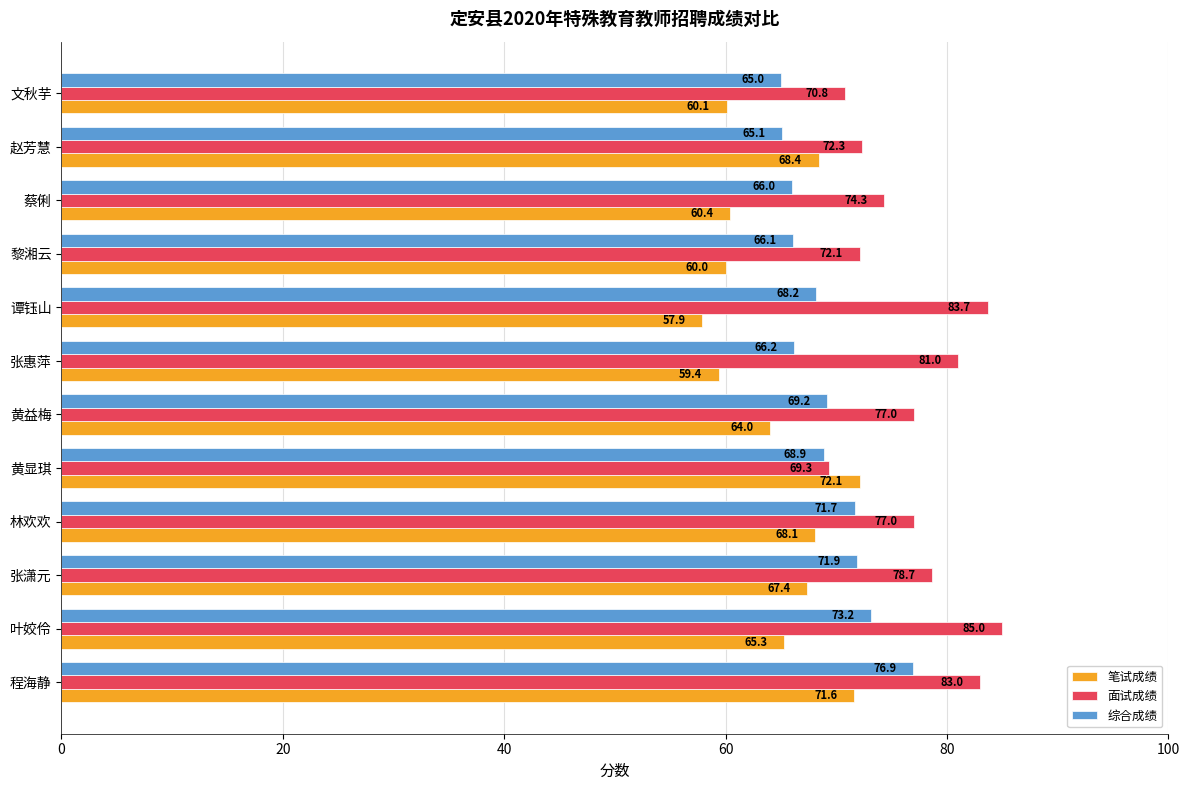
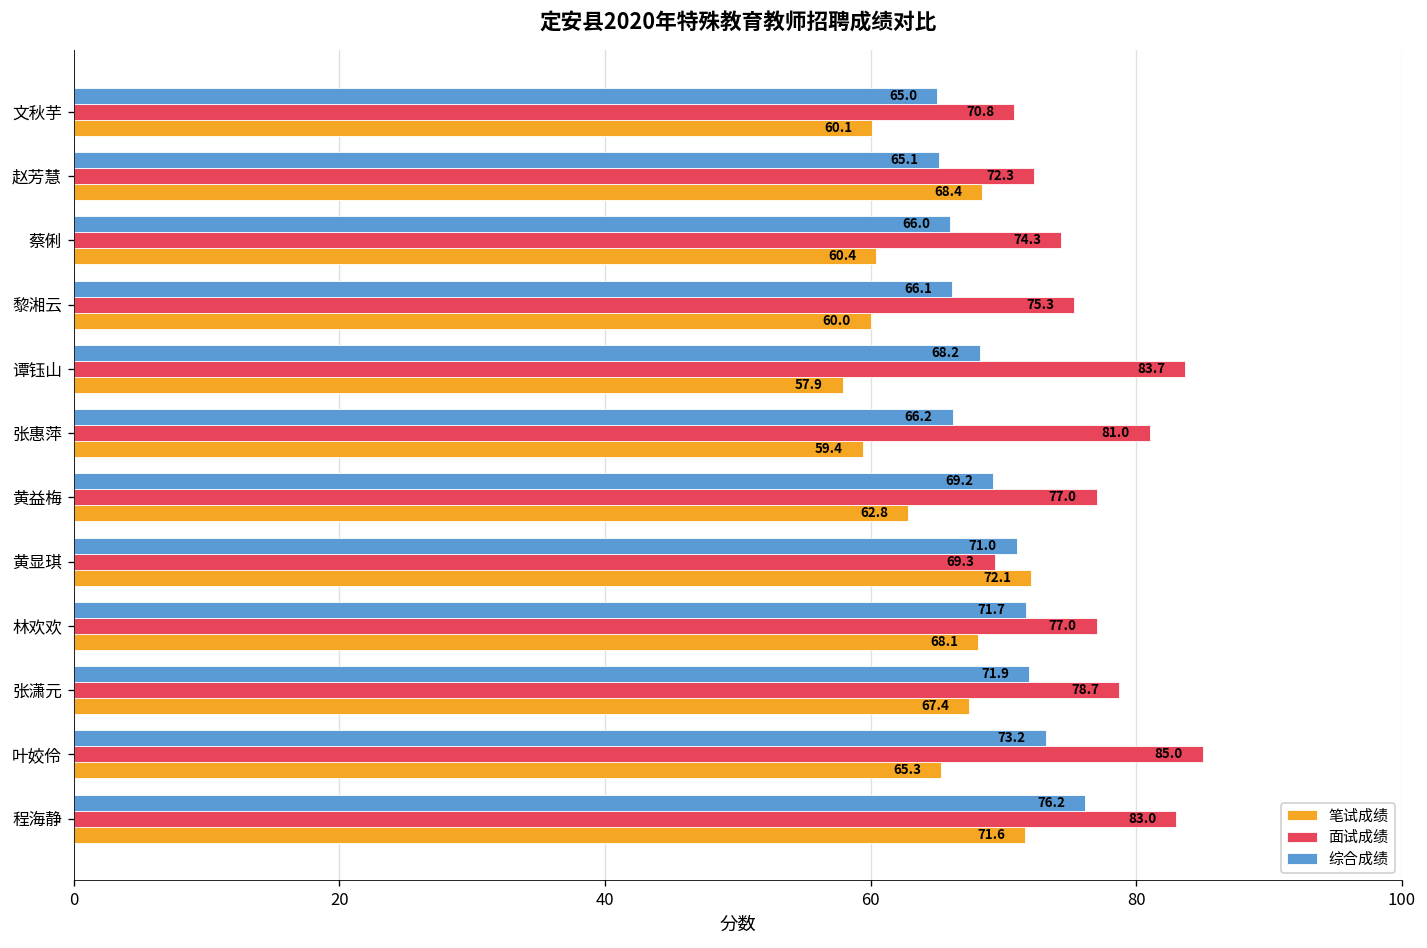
面试成绩, 黎湘云: 72.1 -> 75.3
笔试成绩, 黄益梅: 64.0 -> 62.8
综合成绩, 黄显琪: 68.9 -> 71.0
综合成绩, 程海静: 76.9 -> 76.2
